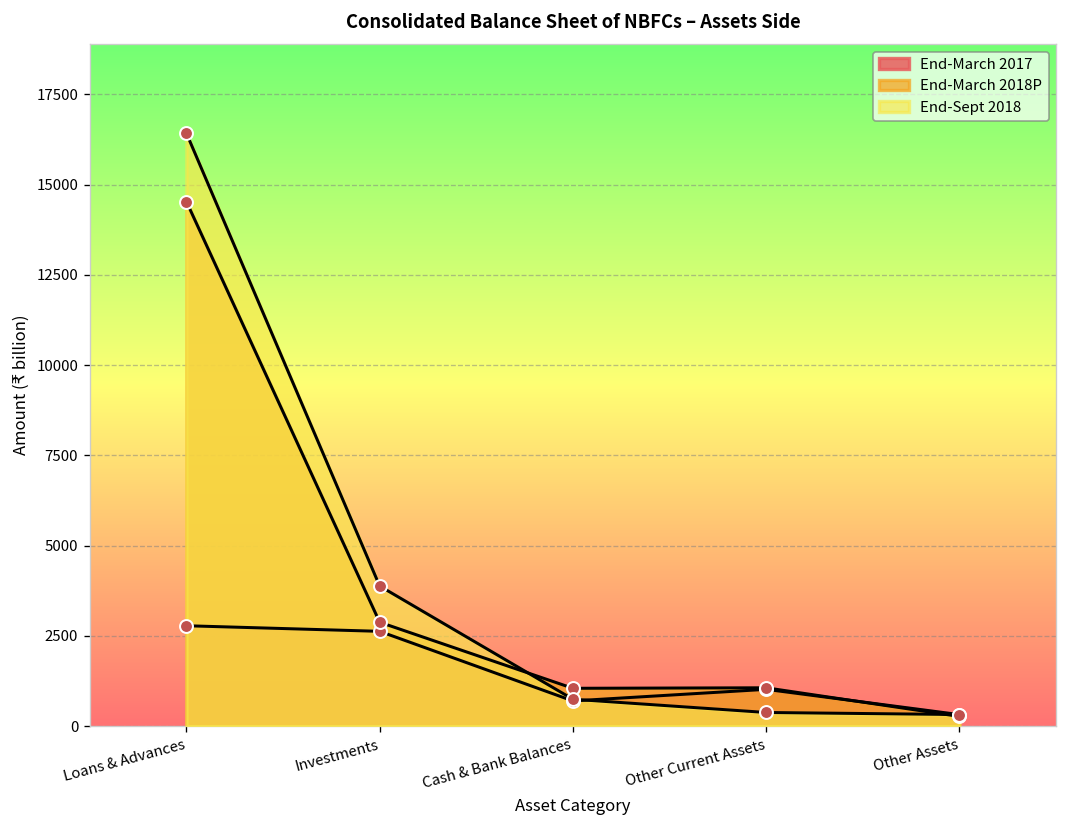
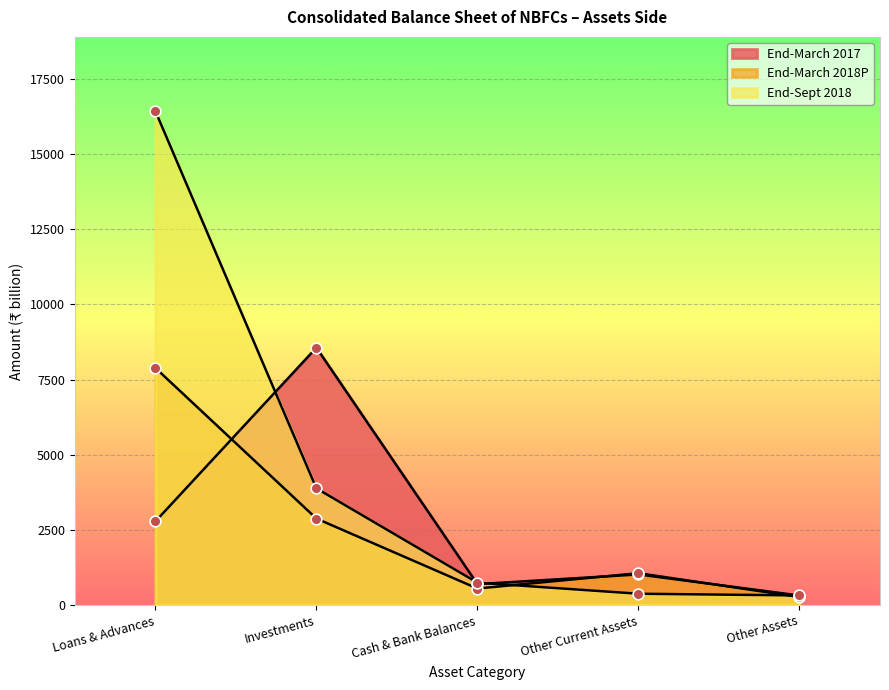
End-March 2018P, Loans & Advances: 14500 -> 7900
End-March 2017, Investments: 2600 -> 8600
End-March 2018P, Cash & Bank Balances: 1100 -> 600
